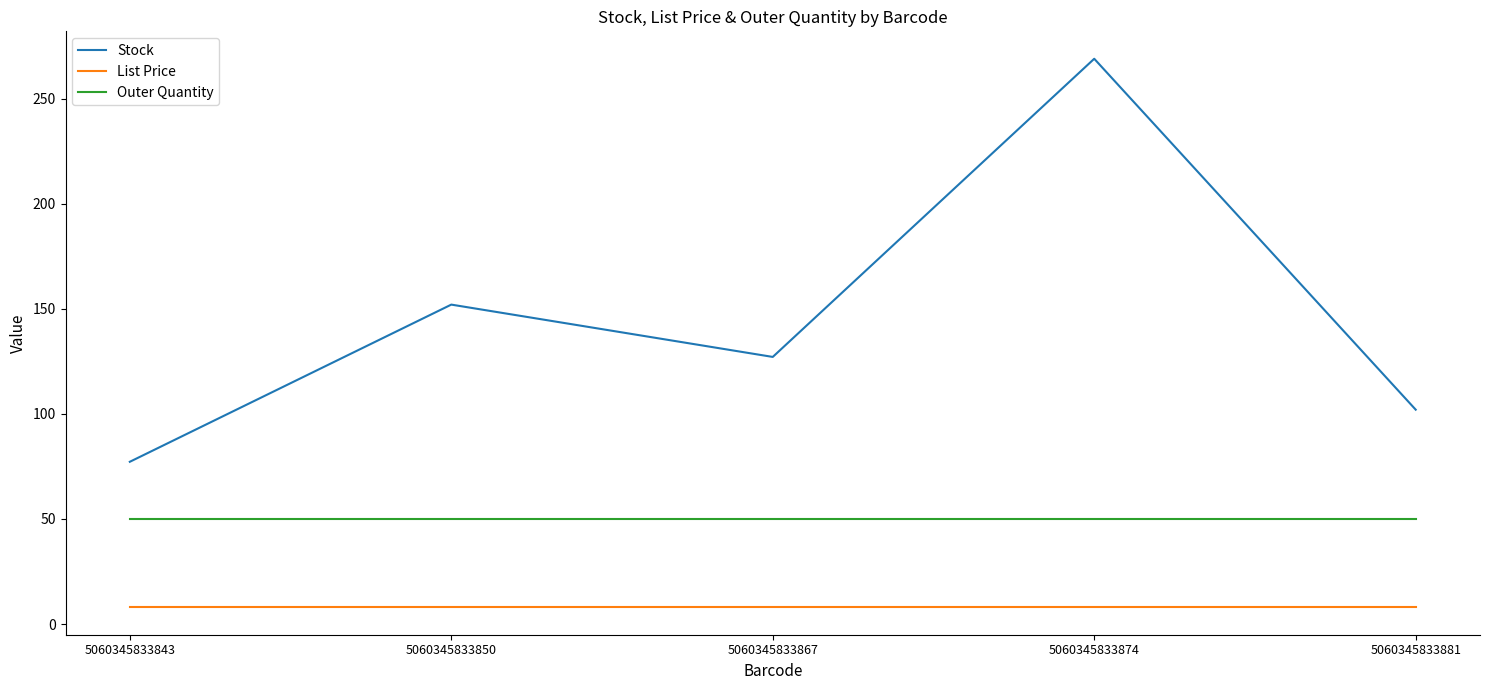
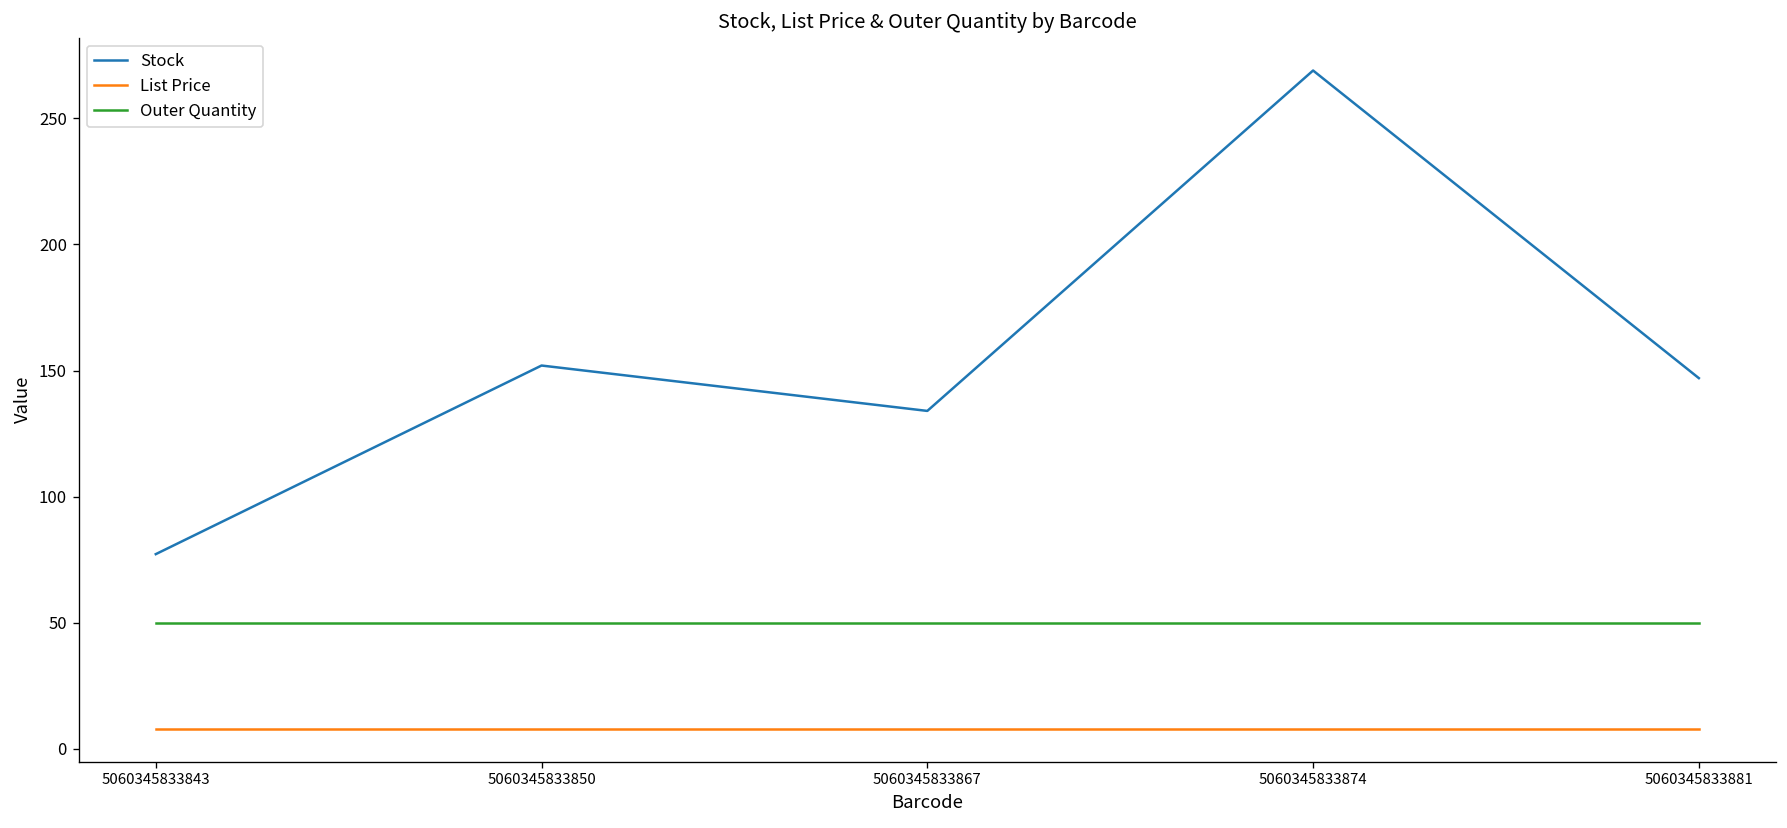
Stock, 5060345833867: 127 -> 134
Stock, 5060345833881: 102 -> 147
